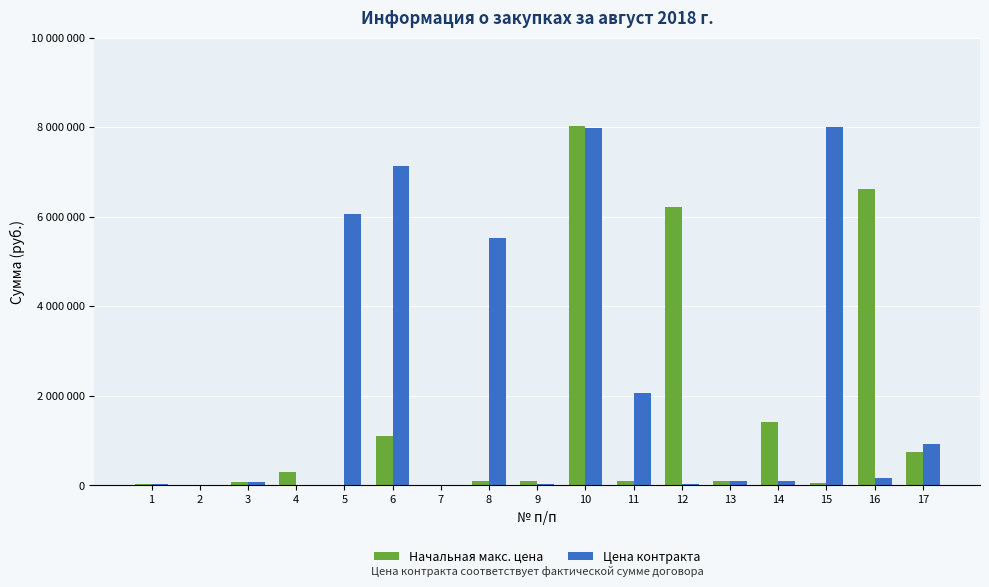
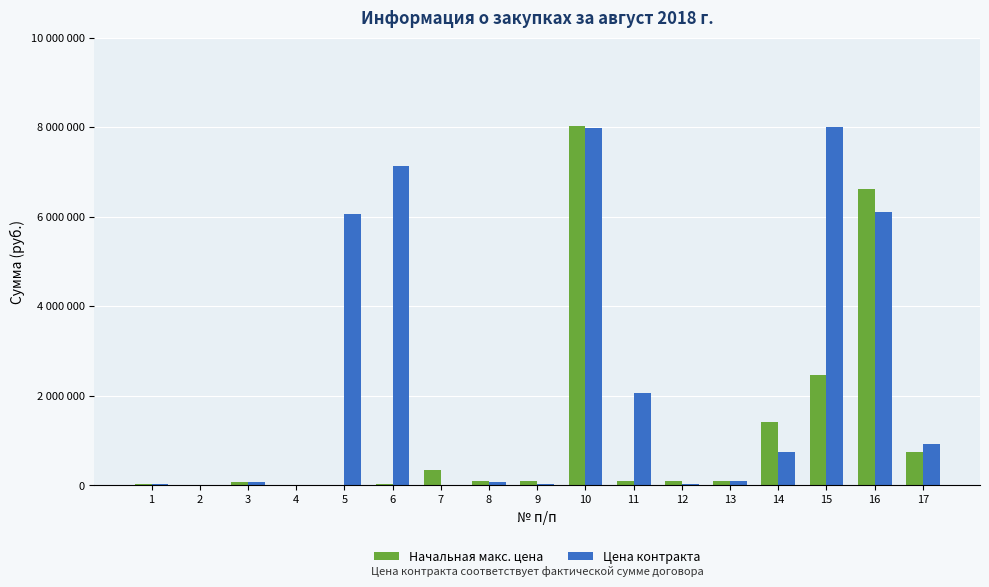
Начальная макс. цена, 4: 300000 -> 0
Начальная макс. цена, 6: 1100000 -> 0
Начальная макс. цена, 7: 0 -> 400000
Цена контракта, 8: 5500000 -> 100000
Начальная макс. цена, 12: 6200000 -> 100000
Цена контракта, 14: 100000 -> 700000
Начальная макс. цена, 15: 100000 -> 2500000
Цена контракта, 16: 200000 -> 6100000
